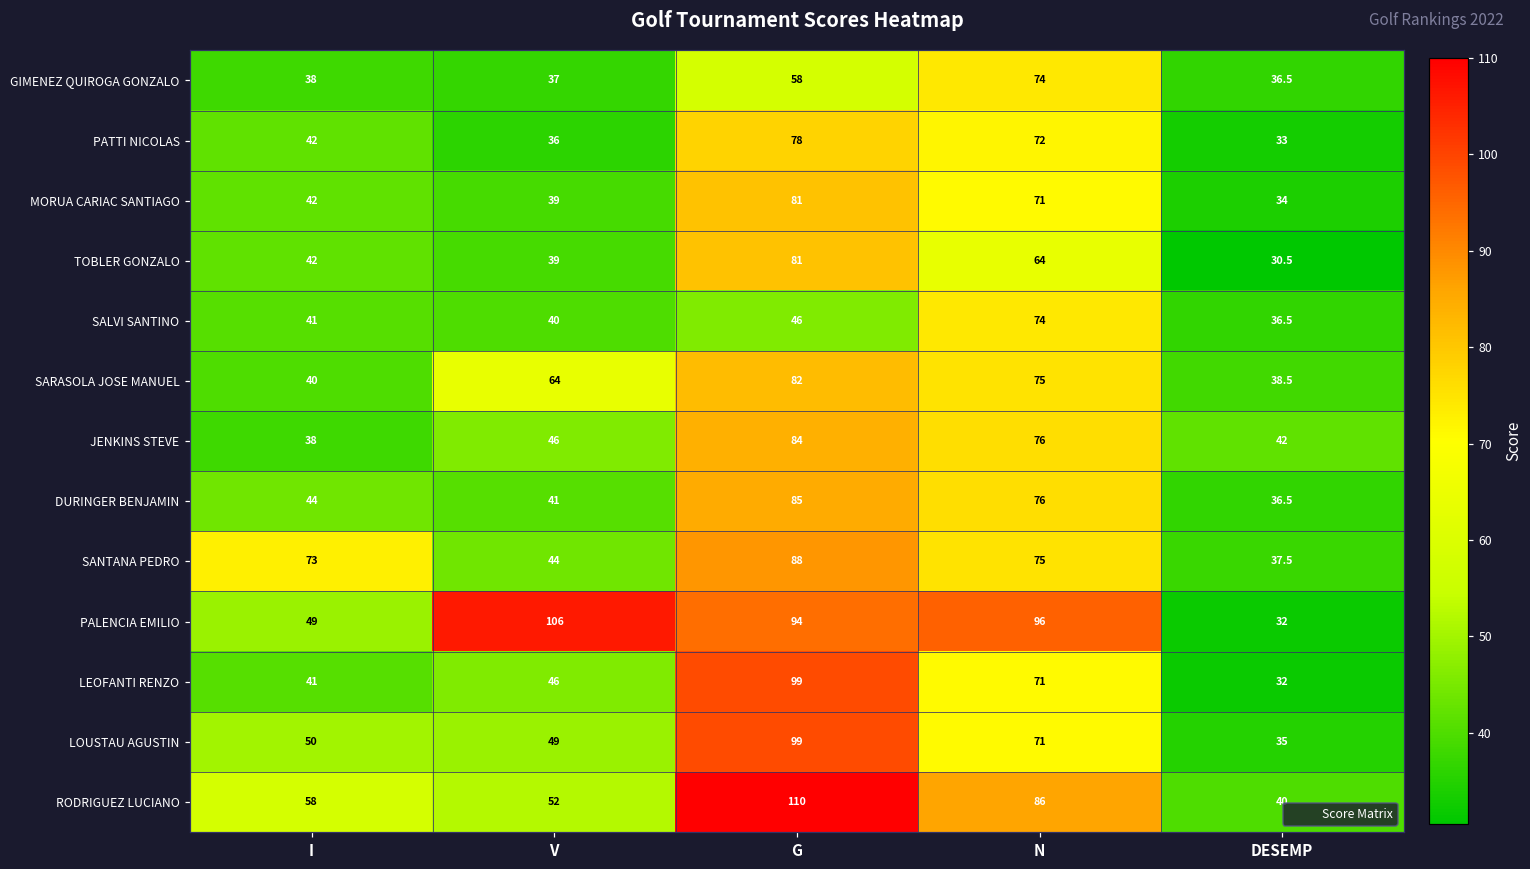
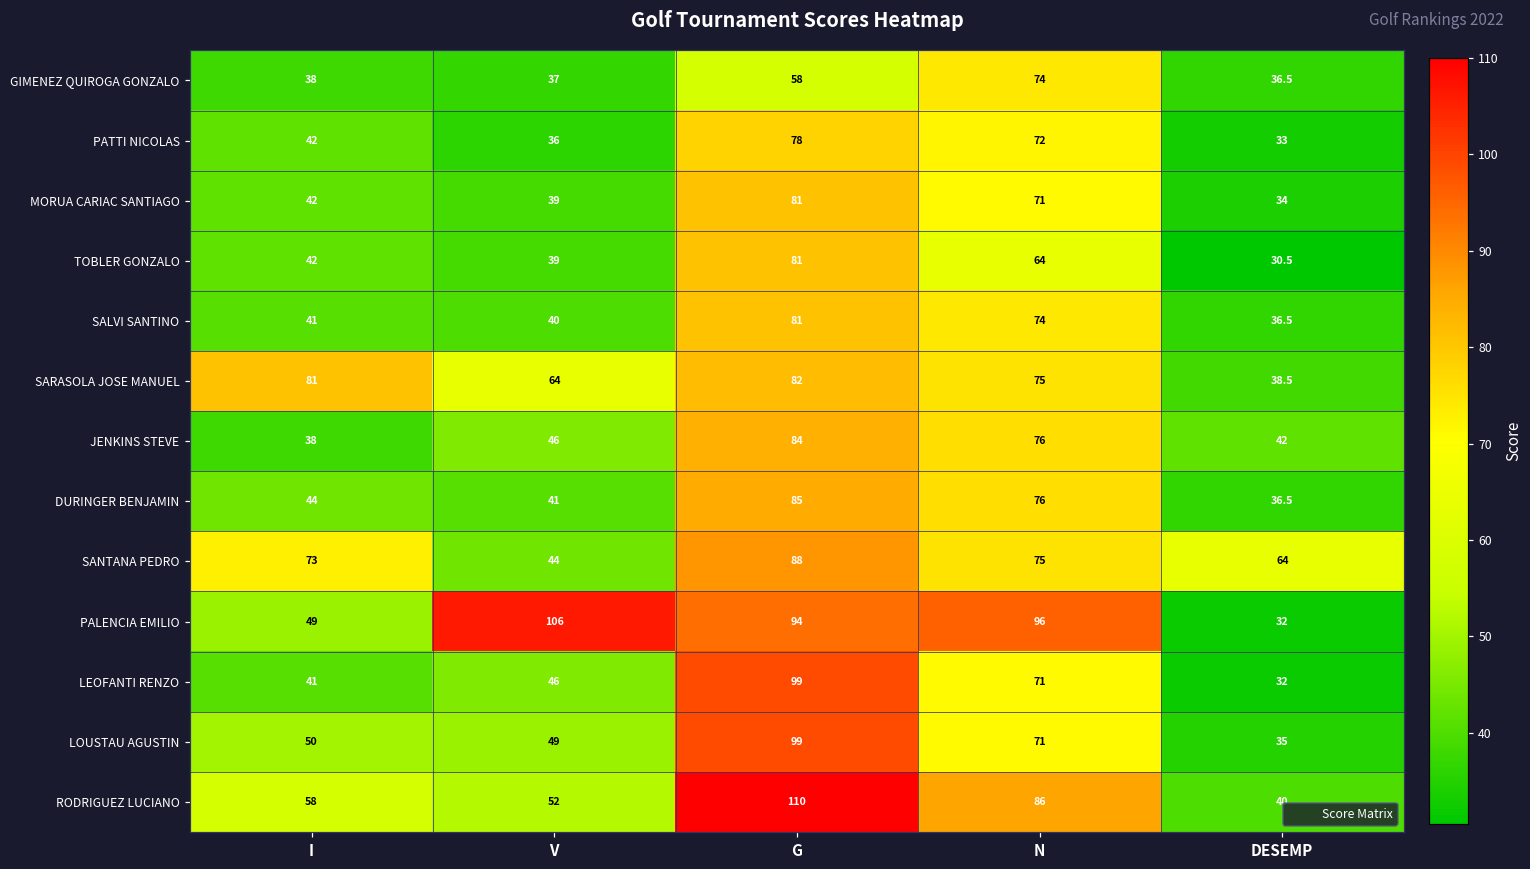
SALVI SANTINO, G: 46 -> 81
SARASOLA JOSE MANUEL, I: 40 -> 81
SANTANA PEDRO, DESEMP: 37.5 -> 64
